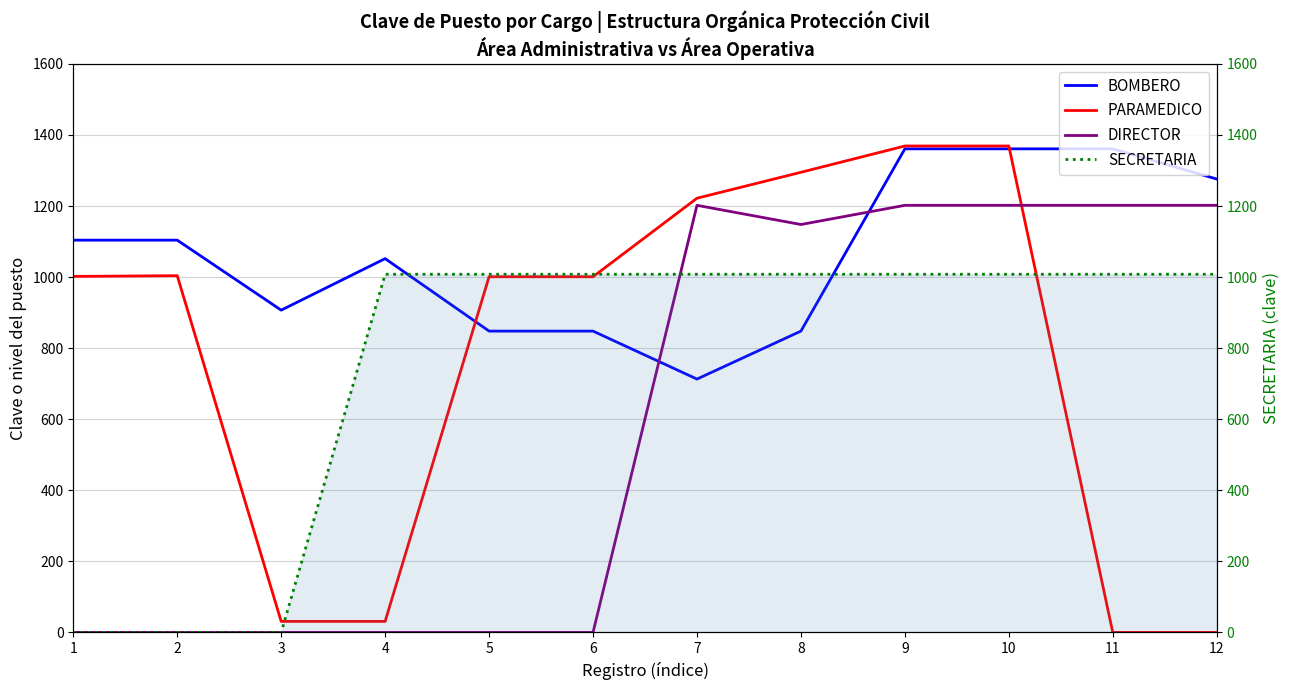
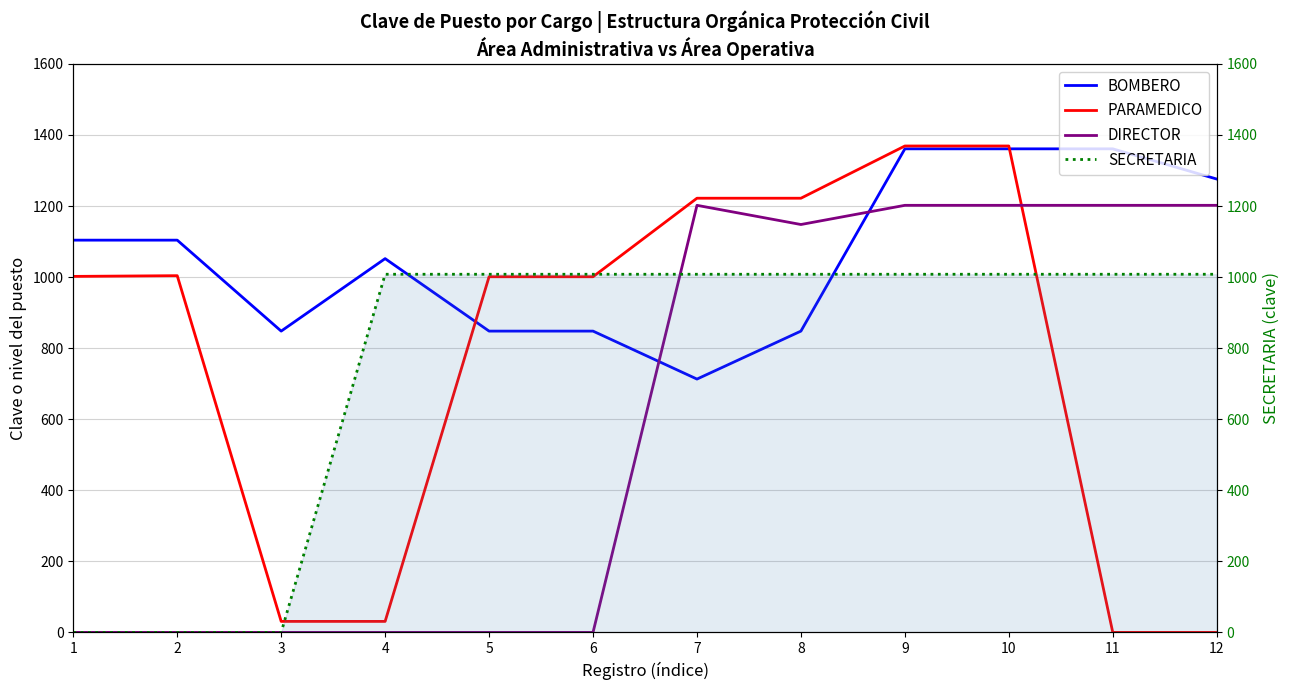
BOMBERO, 3: 910 -> 850
PARAMEDICO, 8: 1300 -> 1220
